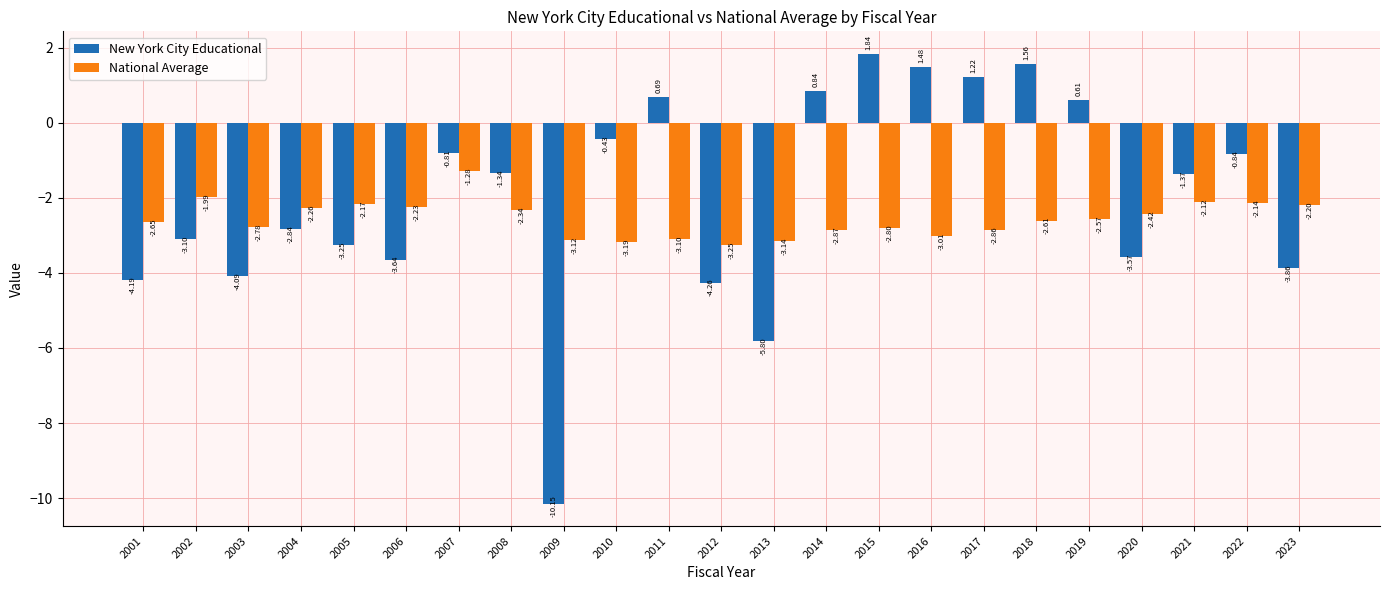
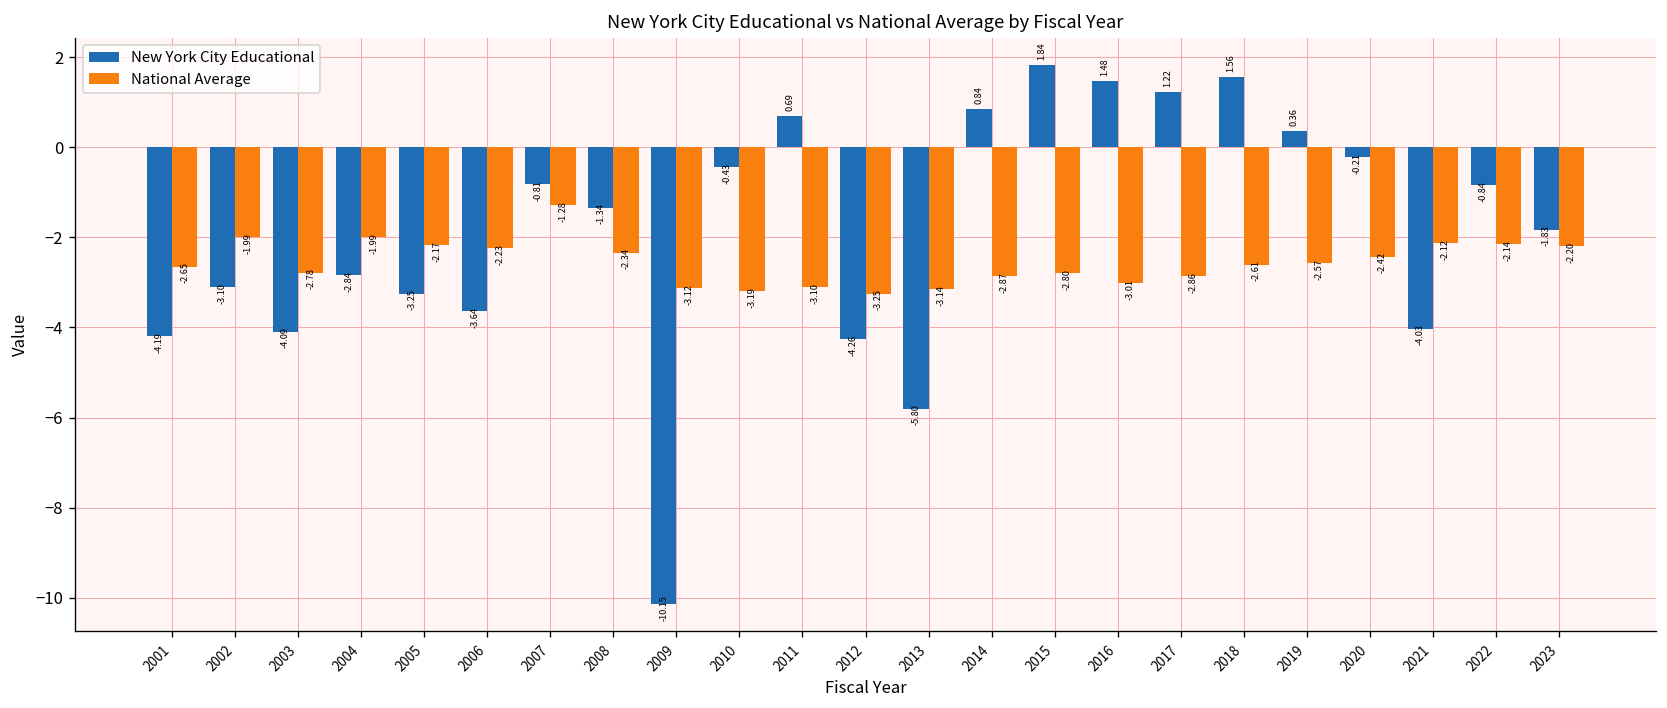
National Average, 2004: -2.26 -> -1.99
New York City Educational, 2019: 0.61 -> 0.36
New York City Educational, 2020: -3.57 -> -0.21
New York City Educational, 2021: -1.37 -> -4.03
New York City Educational, 2023: -3.86 -> -1.83
